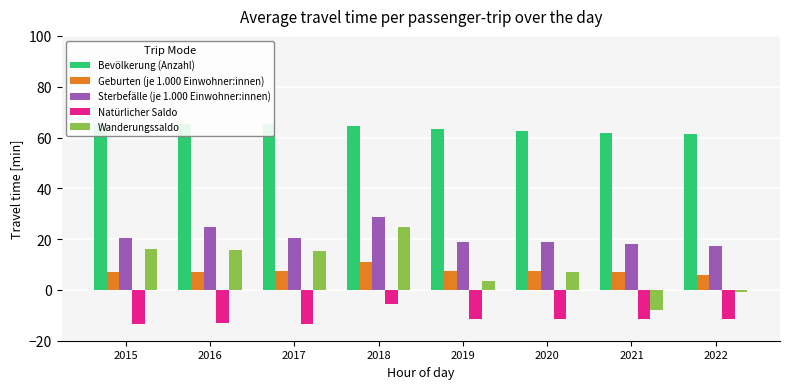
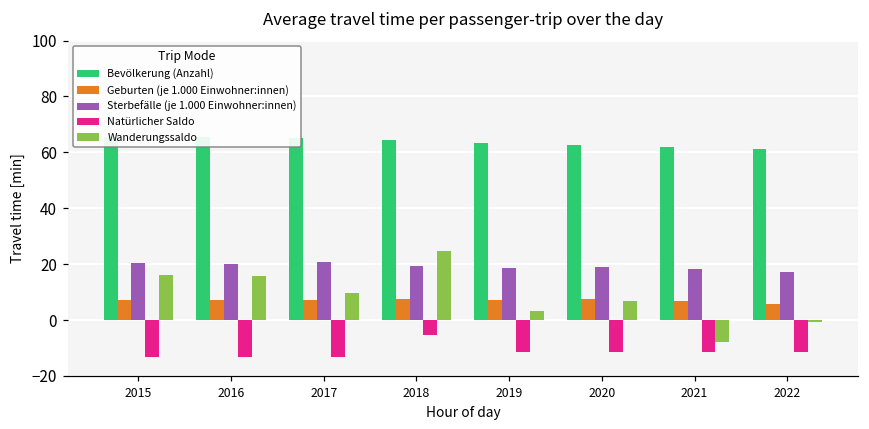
Sterbefälle (je 1.000 Einwohner:innen), 2016: 25 -> 20
Wanderungssaldo, 2017: 15 -> 10
Geburten (je 1.000 Einwohner:innen), 2018: 11 -> 8
Sterbefälle (je 1.000 Einwohner:innen), 2018: 29 -> 19
